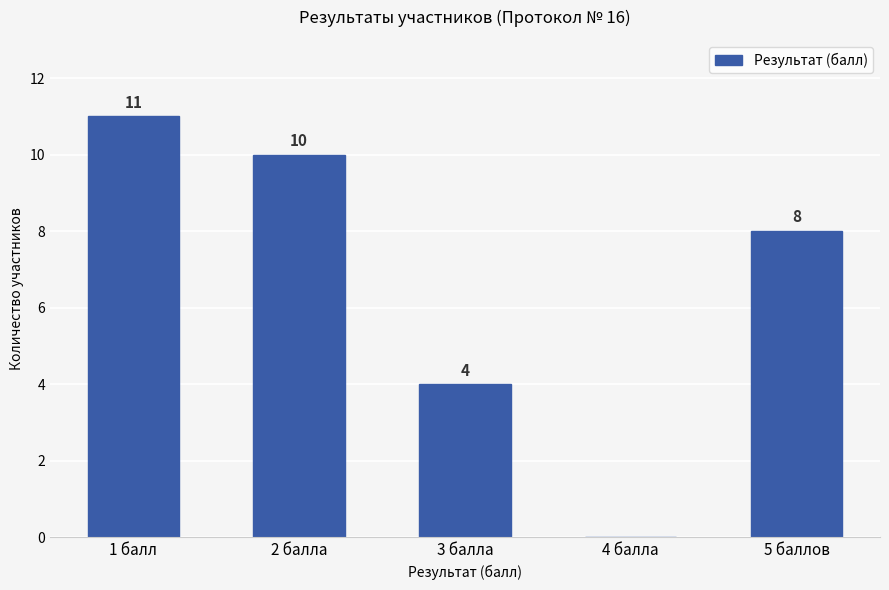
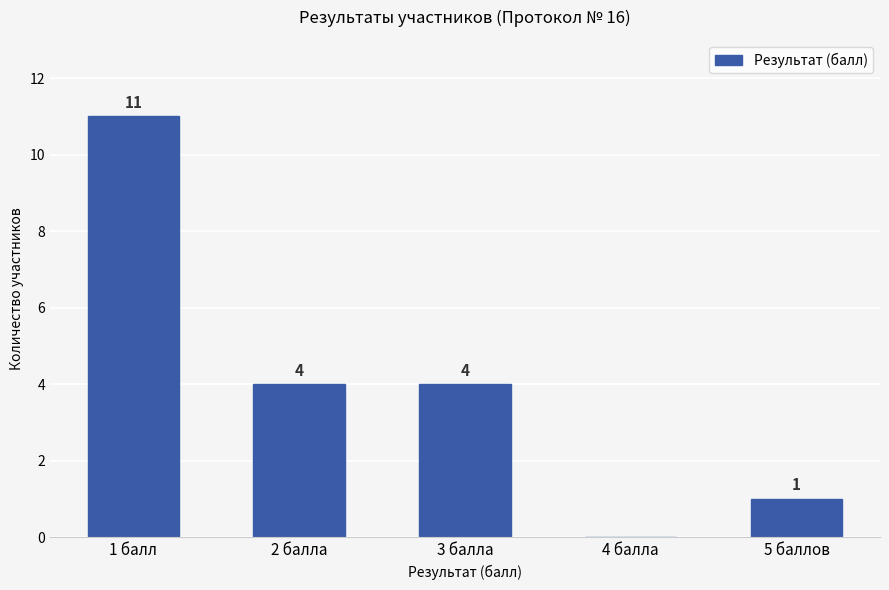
2 балла: 10 -> 4
5 баллов: 8 -> 1
